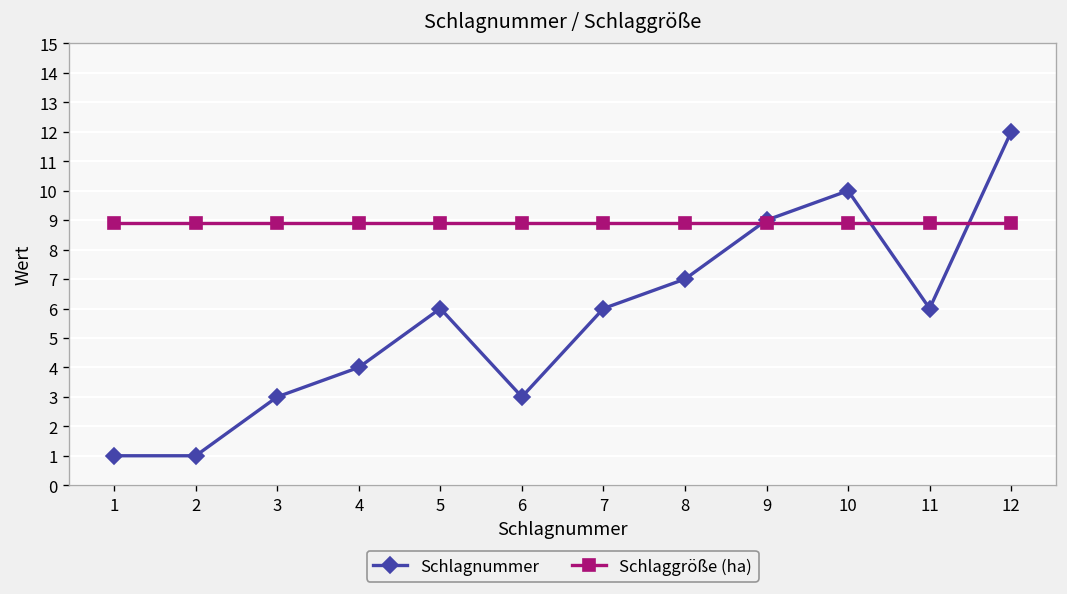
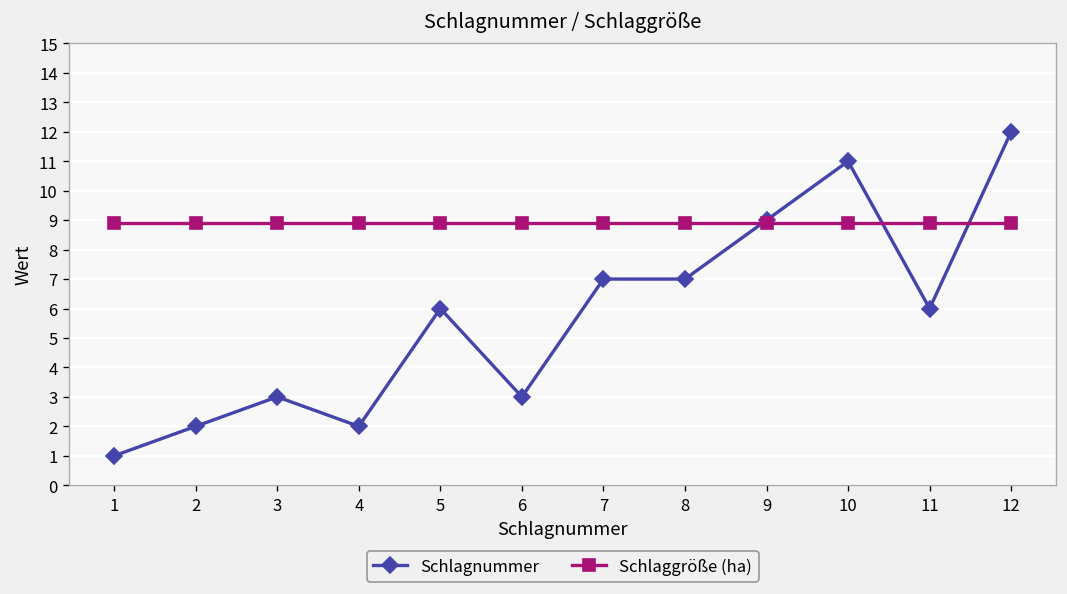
Schlagnummer, 2: 1 -> 2
Schlagnummer, 4: 4 -> 2
Schlagnummer, 7: 6 -> 7
Schlagnummer, 10: 10 -> 11
